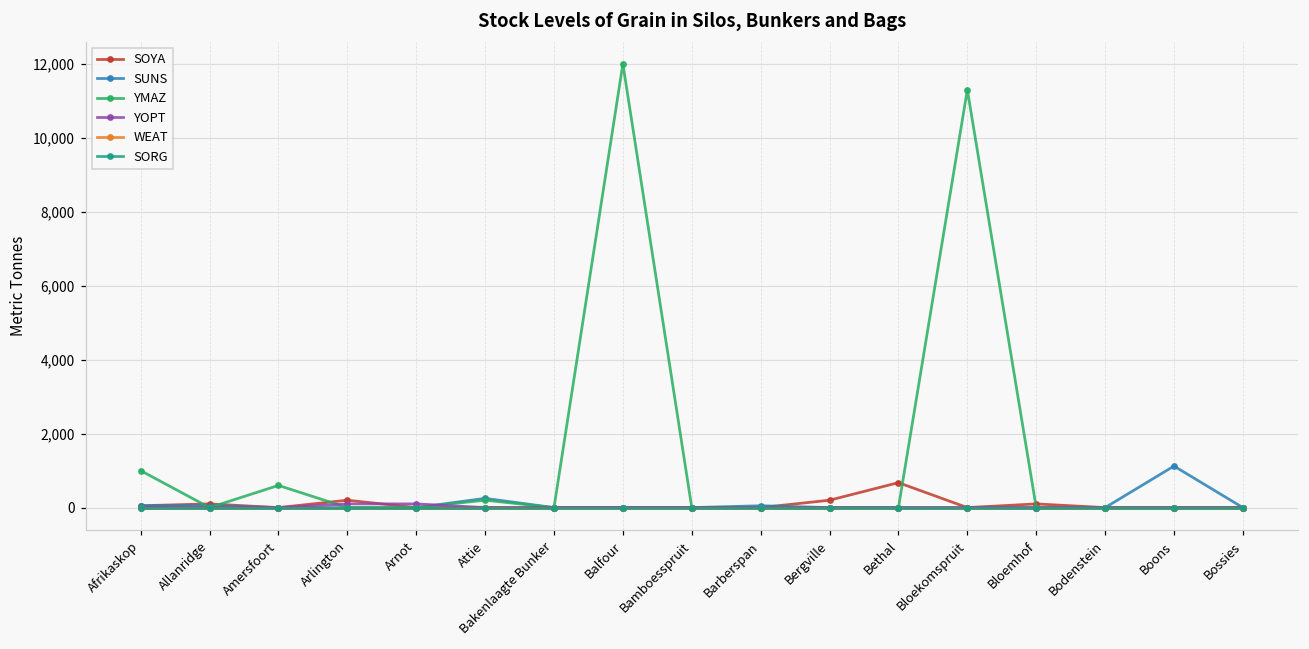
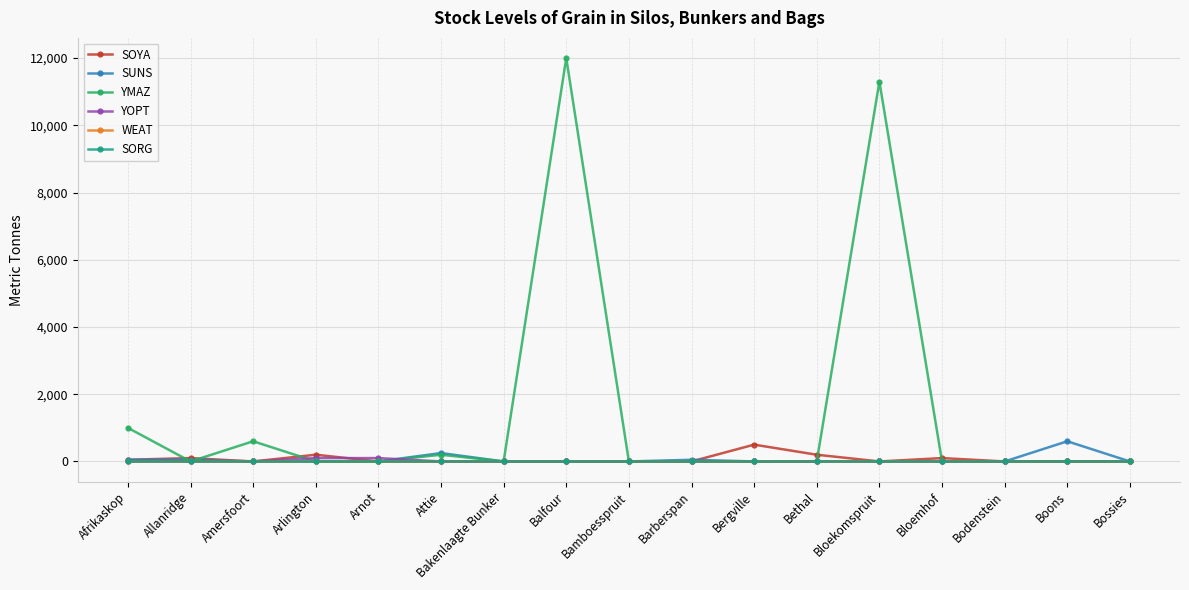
SOYA, Bergville: 200 -> 500
SOYA, Bethal: 700 -> 200
SUNS, Boons: 1,100 -> 600
